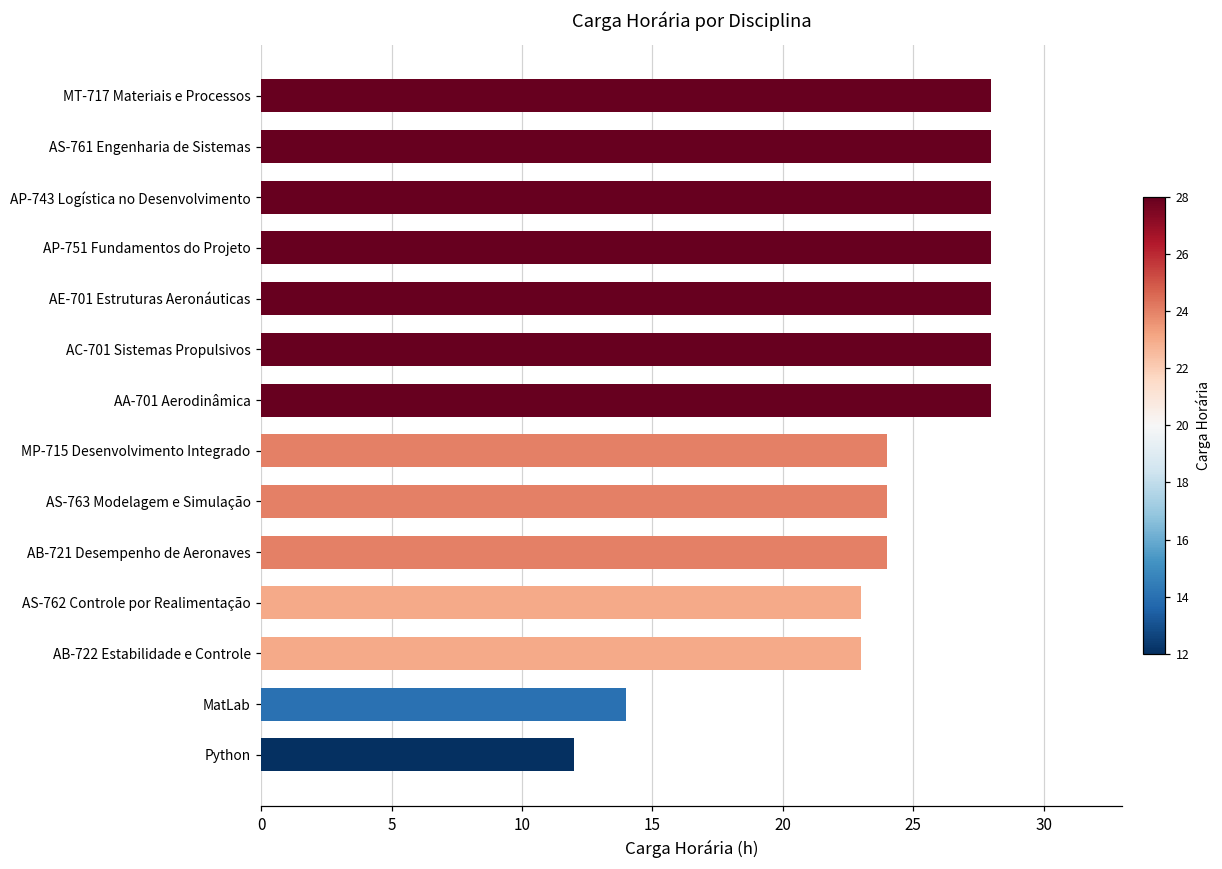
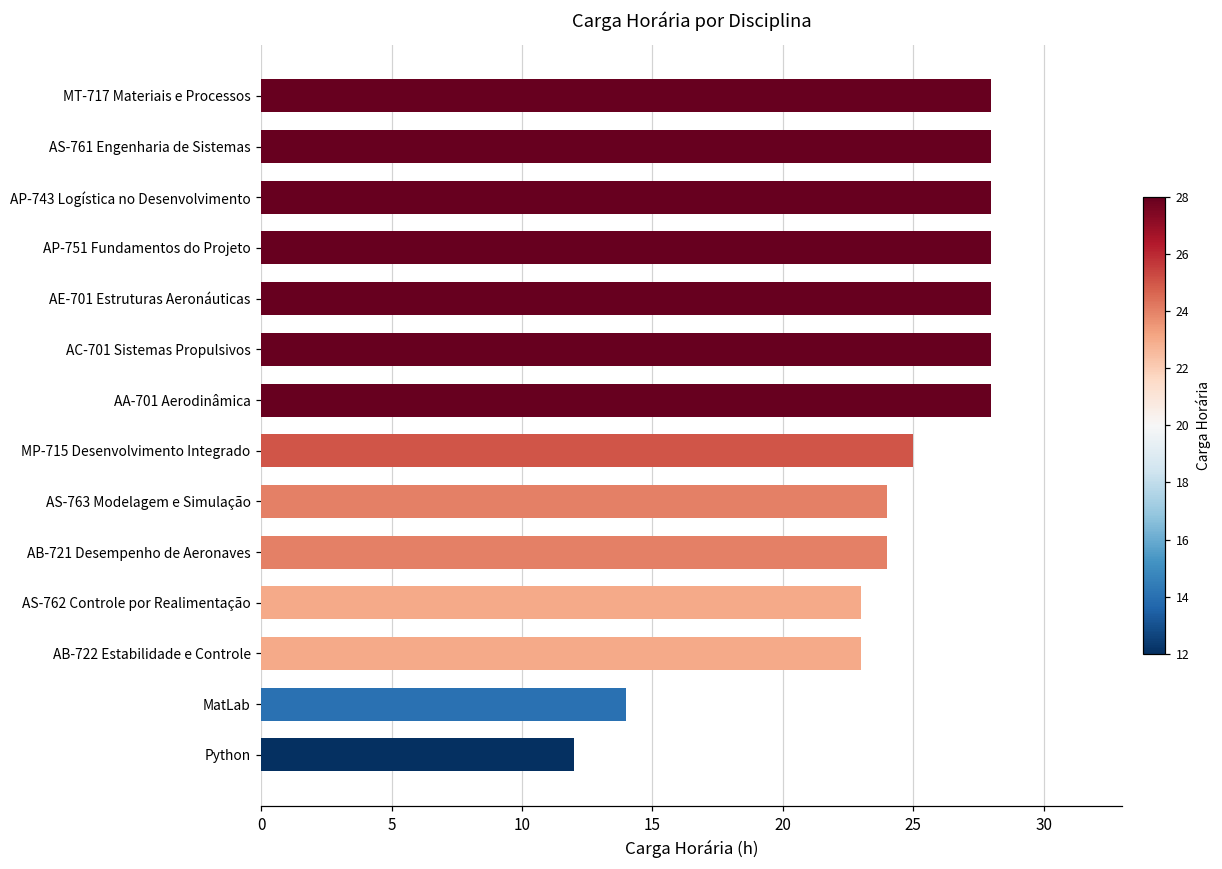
MP-715 Desenvolvimento Integrado: 24 -> 25
